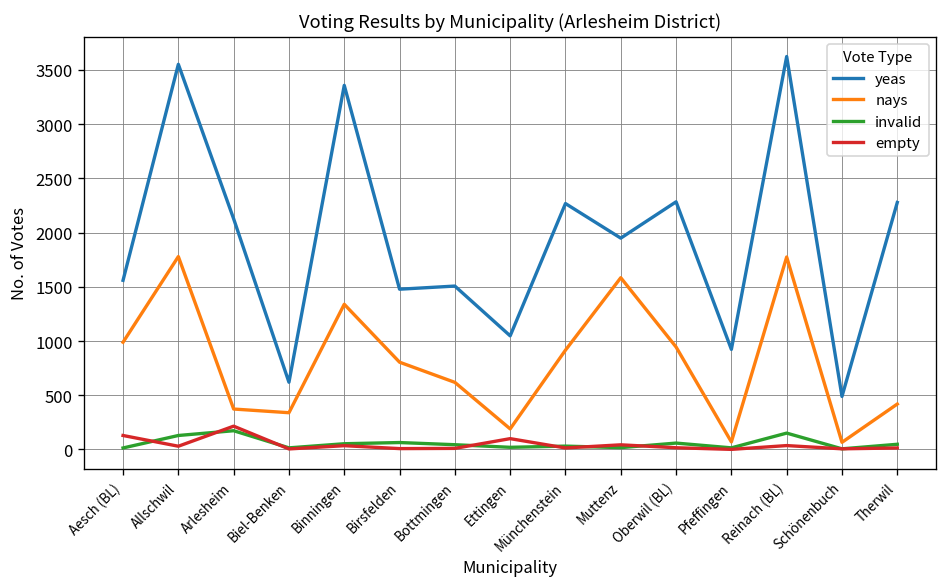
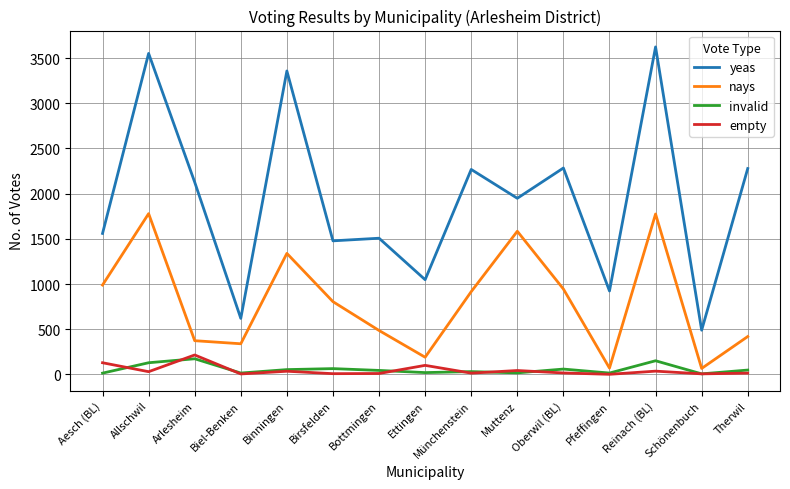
nays, Bottmingen: 600 -> 500
